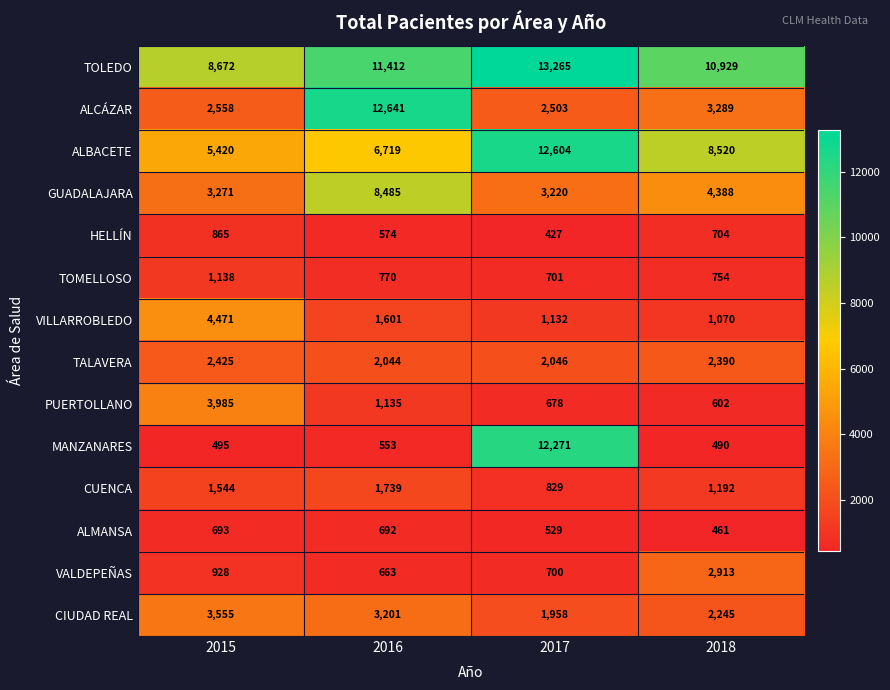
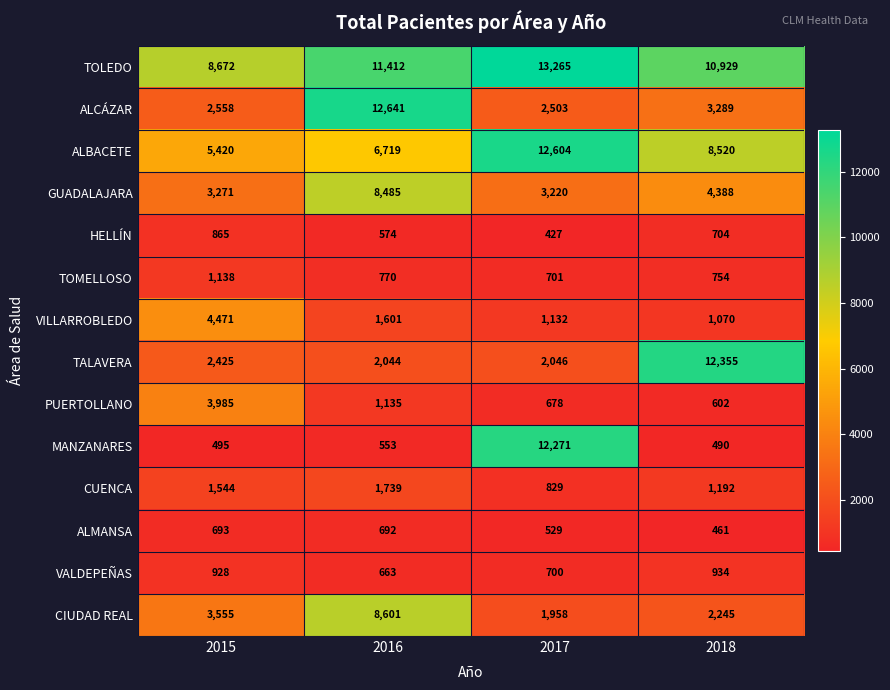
TALAVERA, 2018: 2,390 -> 12,355
VALDEPEÑAS, 2018: 2,913 -> 934
CIUDAD REAL, 2016: 3,201 -> 8,601
